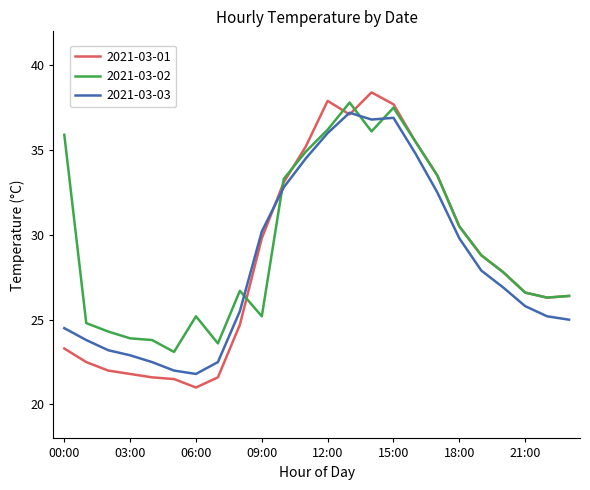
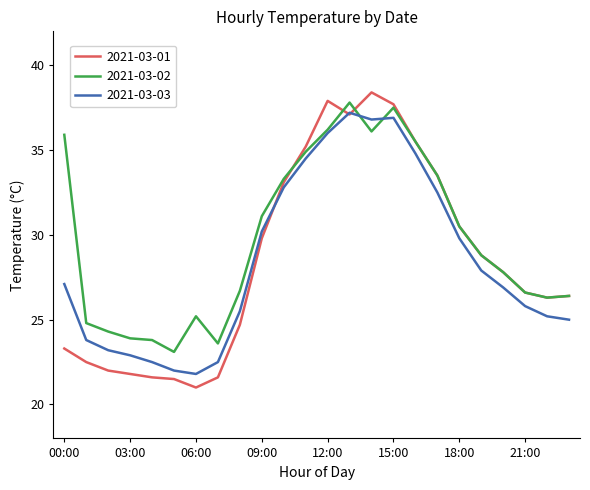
2021-03-03, 00:00: 24.5 -> 27.1
2021-03-02, 09:00: 25.2 -> 31.1
